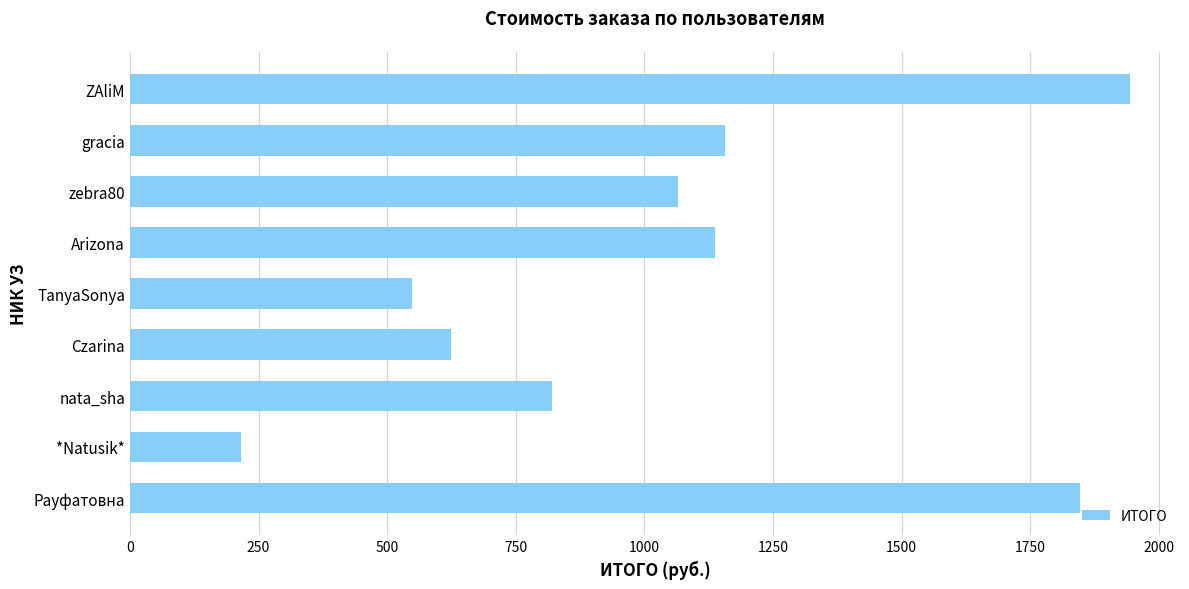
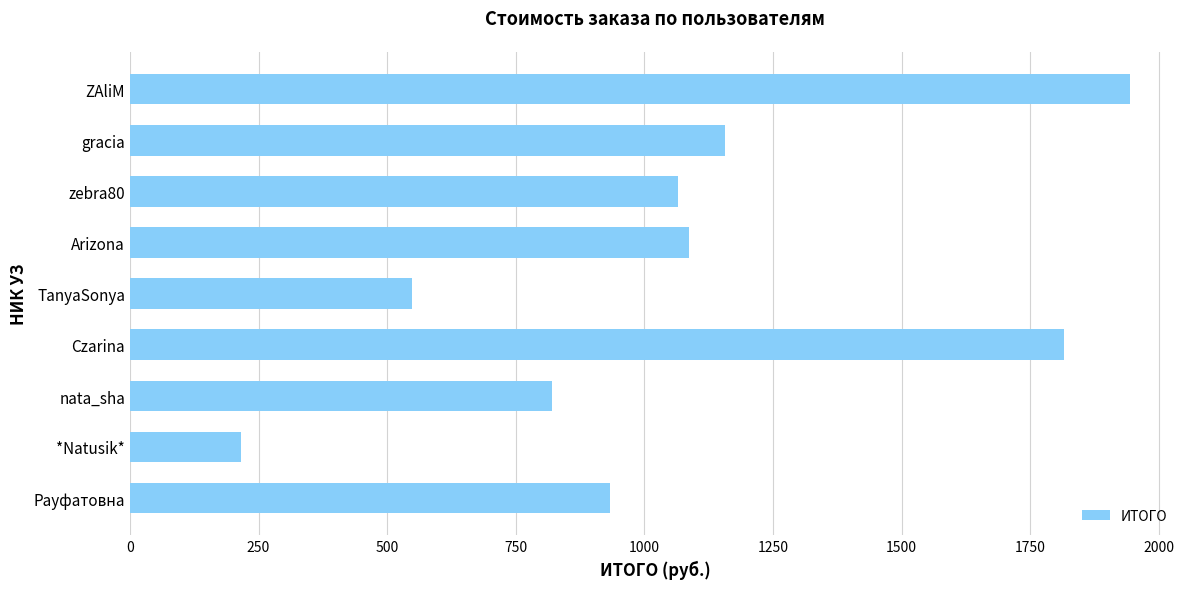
Arizona: 1140 -> 1090
Czarina: 630 -> 1820
Рауфатовна: 1850 -> 930
